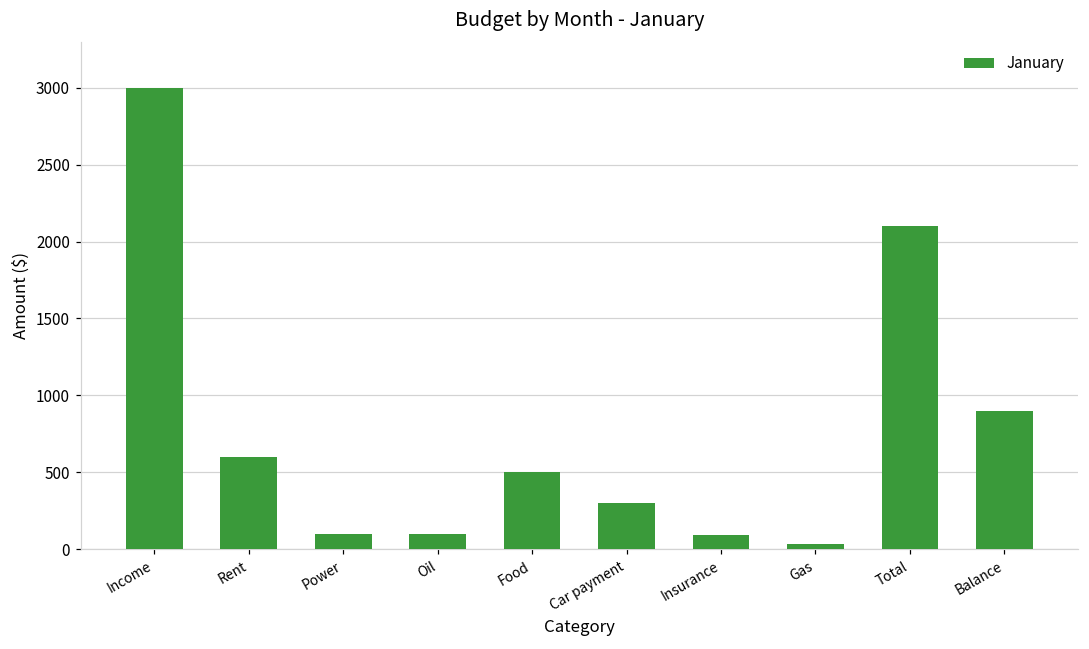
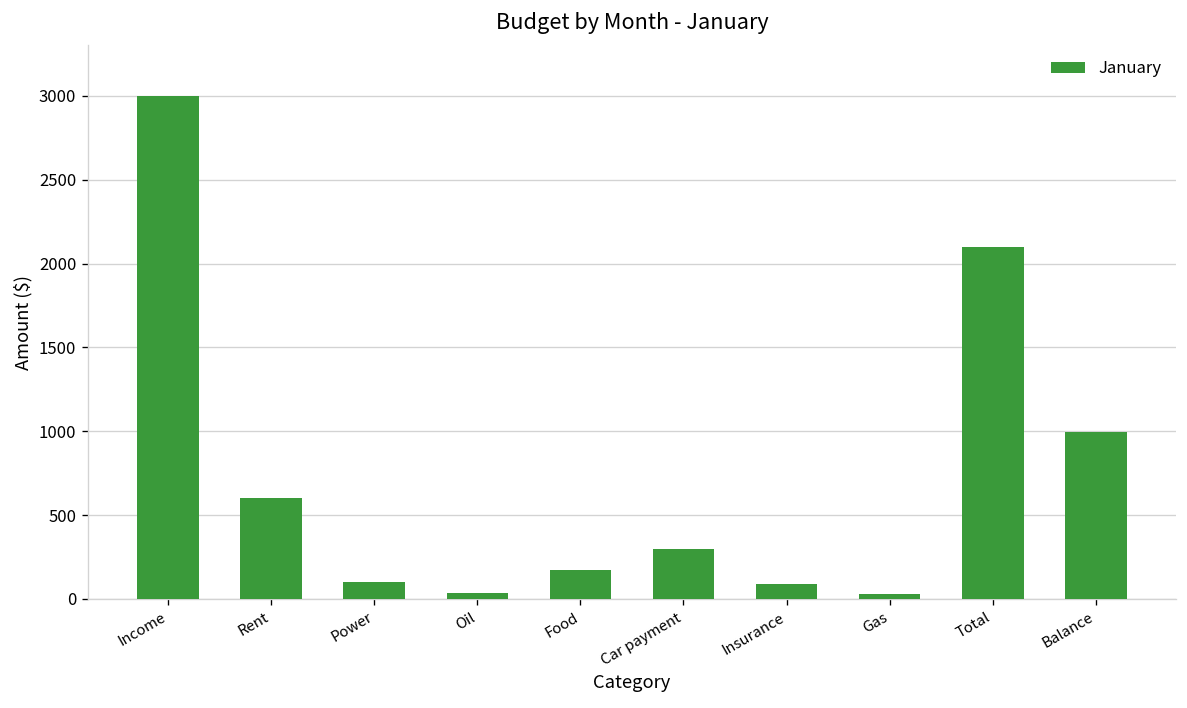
Oil: 100 -> 40
Food: 500 -> 170
Balance: 900 -> 1000
